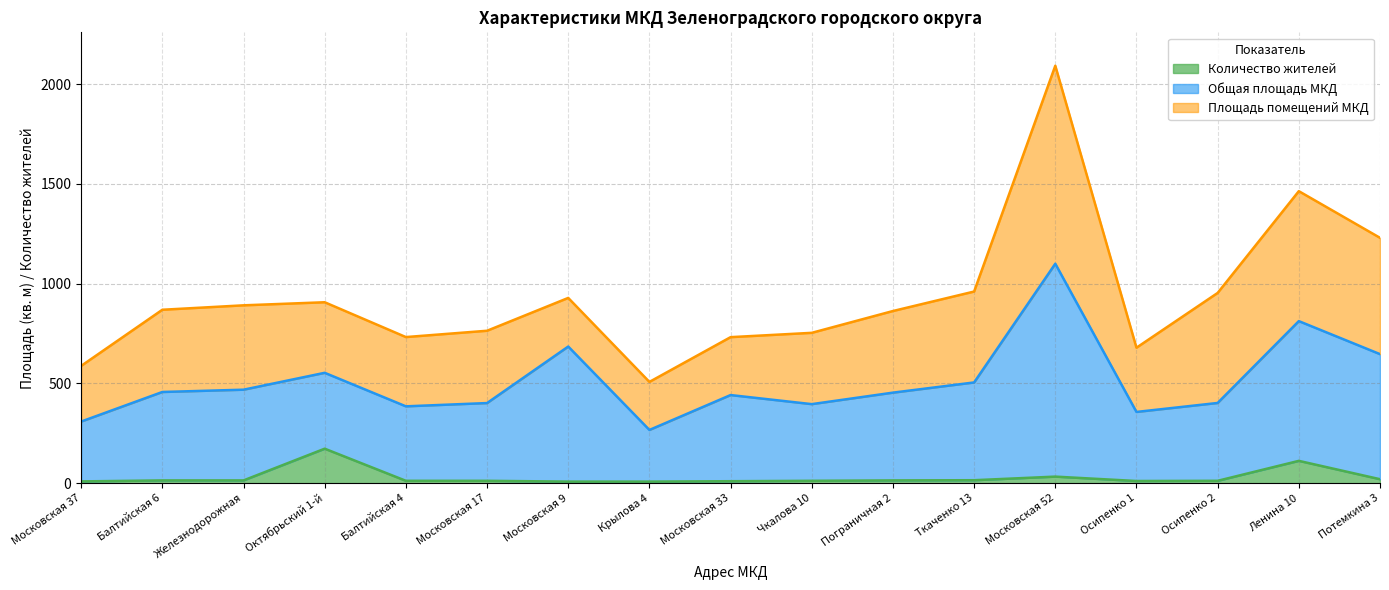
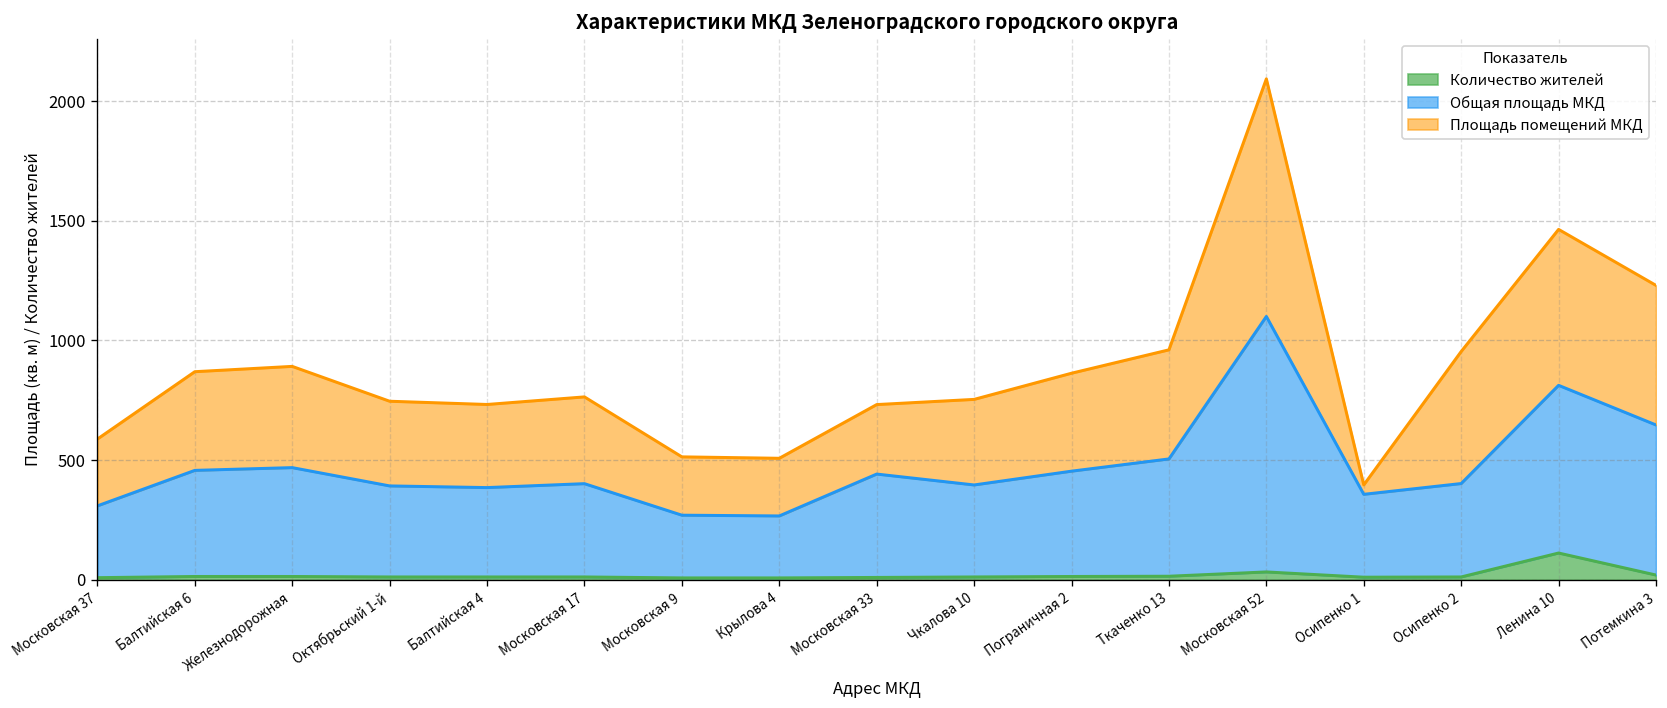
Количество жителей, Октябрьский 1-й: 170 -> 10
Общая площадь МКД, Московская 9: 680 -> 260
Площадь помещений МКД, Осипенко 1: 320 -> 40
